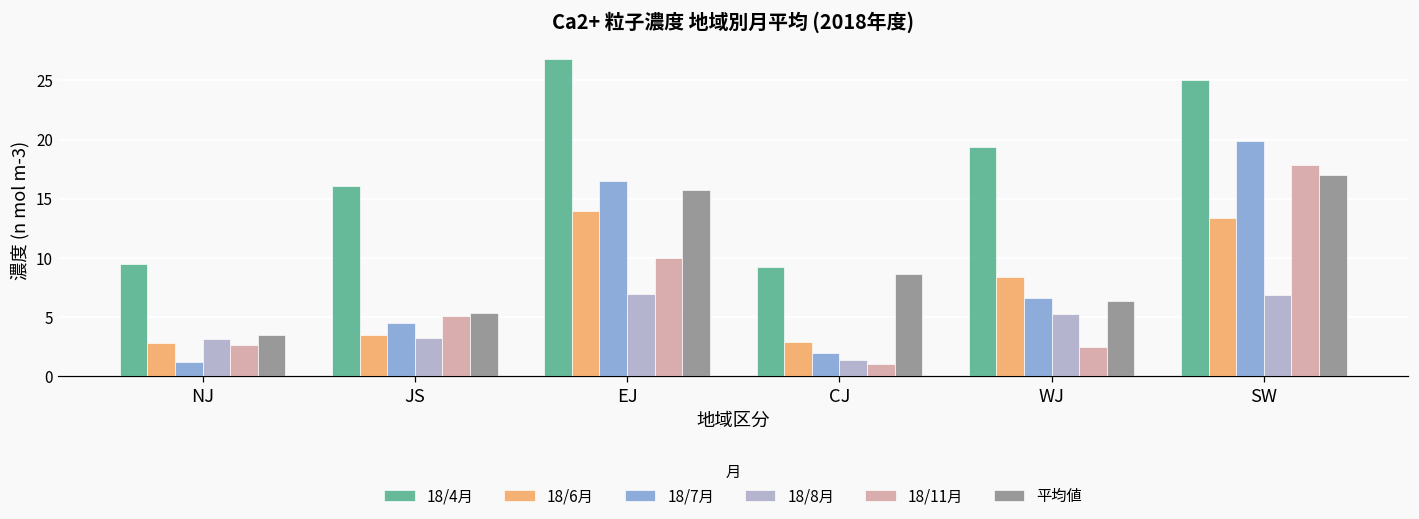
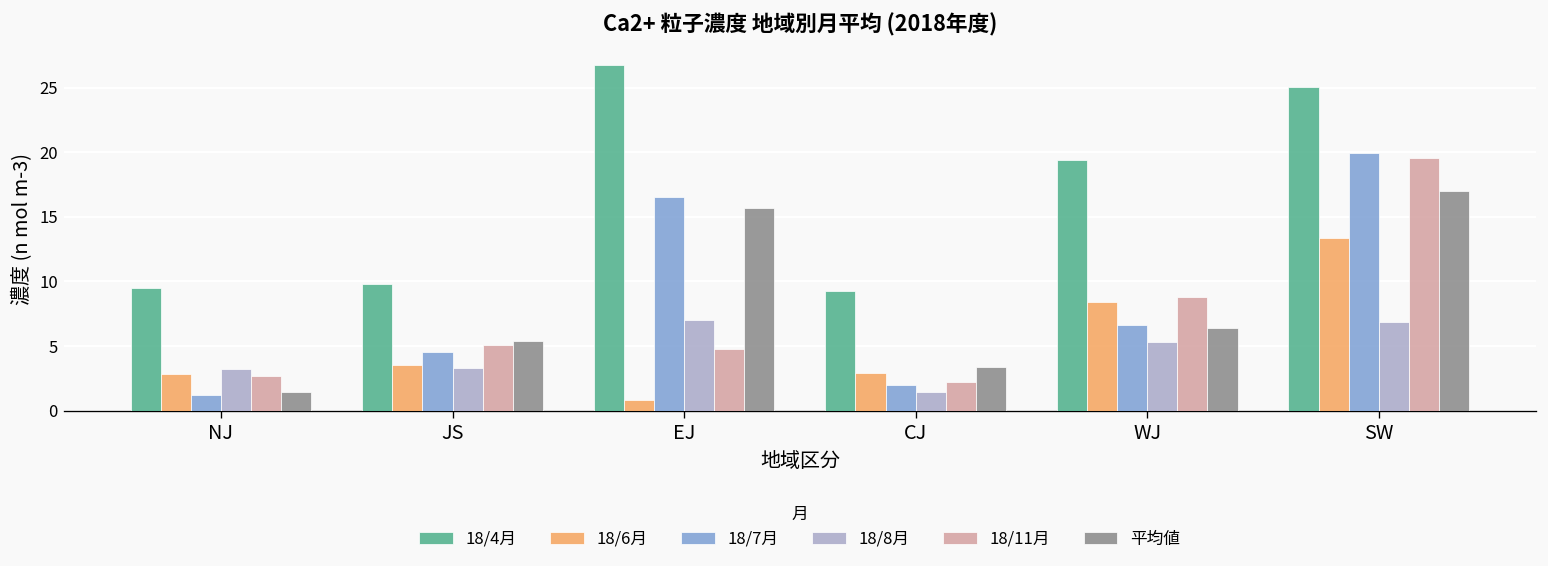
平均値, NJ: 3.5 -> 1.4
18/4月, JS: 16.1 -> 9.8
18/6月, EJ: 14.0 -> 0.8
18/11月, EJ: 10.0 -> 4.8
18/11月, CJ: 1.0 -> 2.2
平均値, CJ: 8.6 -> 3.4
18/11月, WJ: 2.5 -> 8.8
18/11月, SW: 17.9 -> 19.5
